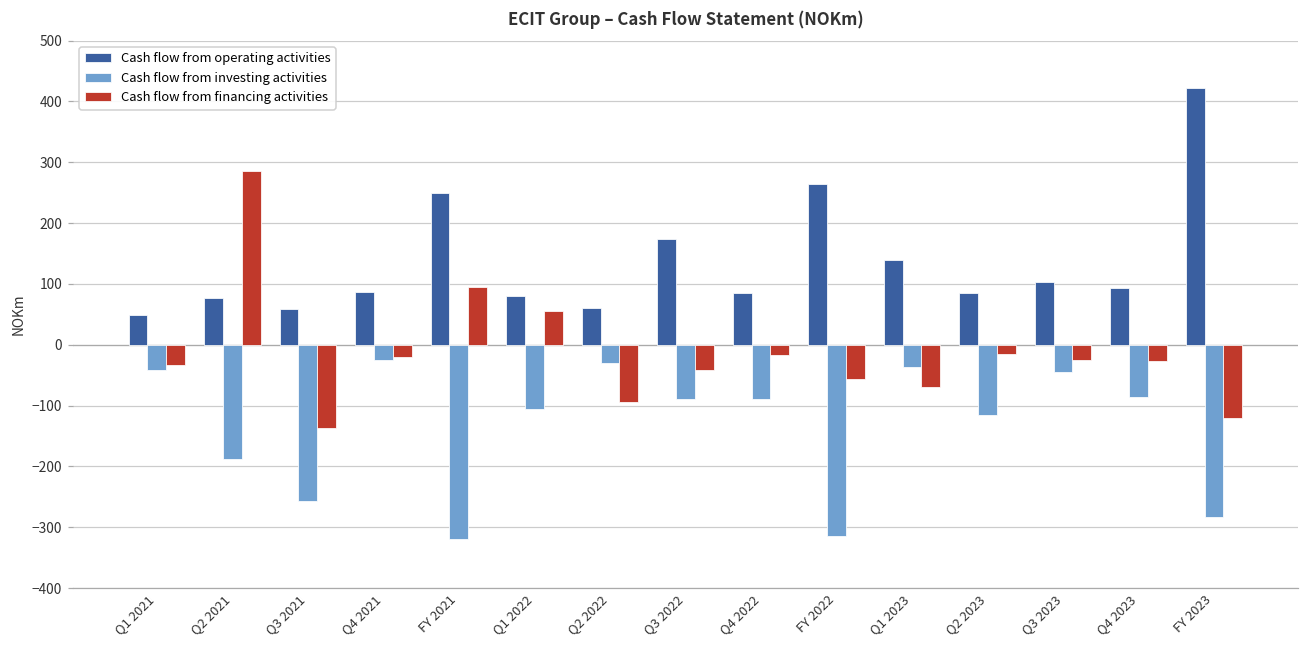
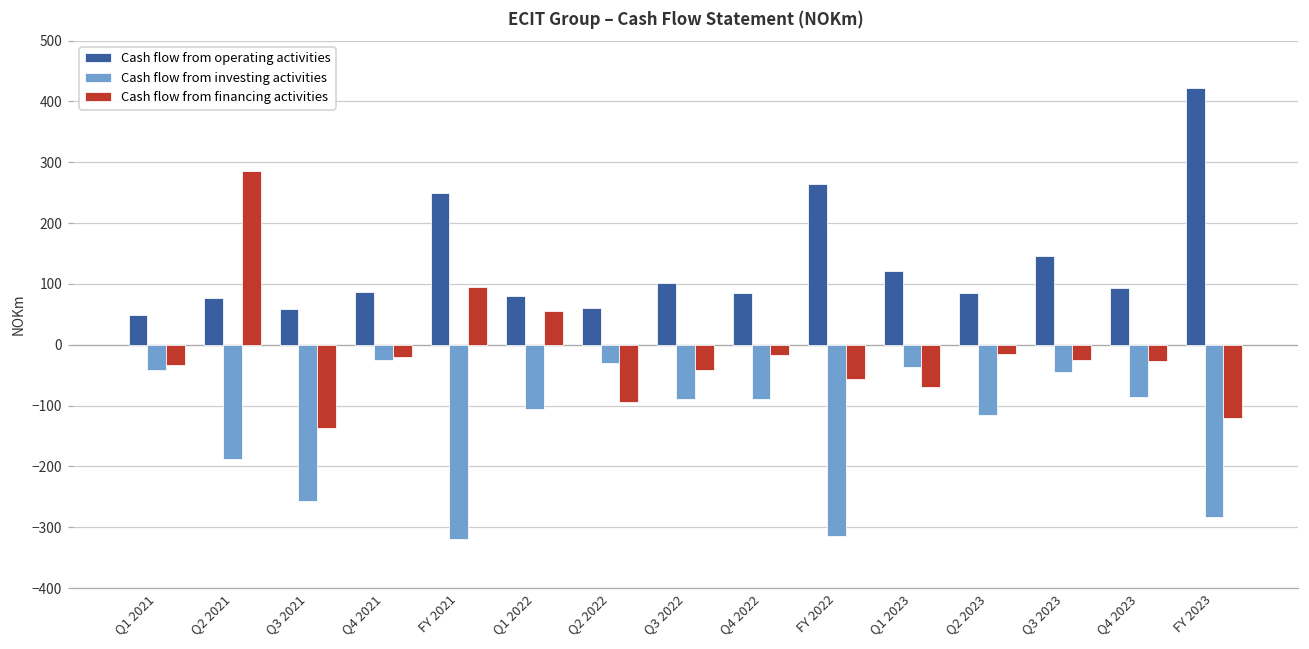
Cash flow from operating activities, Q3 2022: 170 -> 100
Cash flow from operating activities, Q1 2023: 140 -> 120
Cash flow from operating activities, Q3 2023: 100 -> 150
